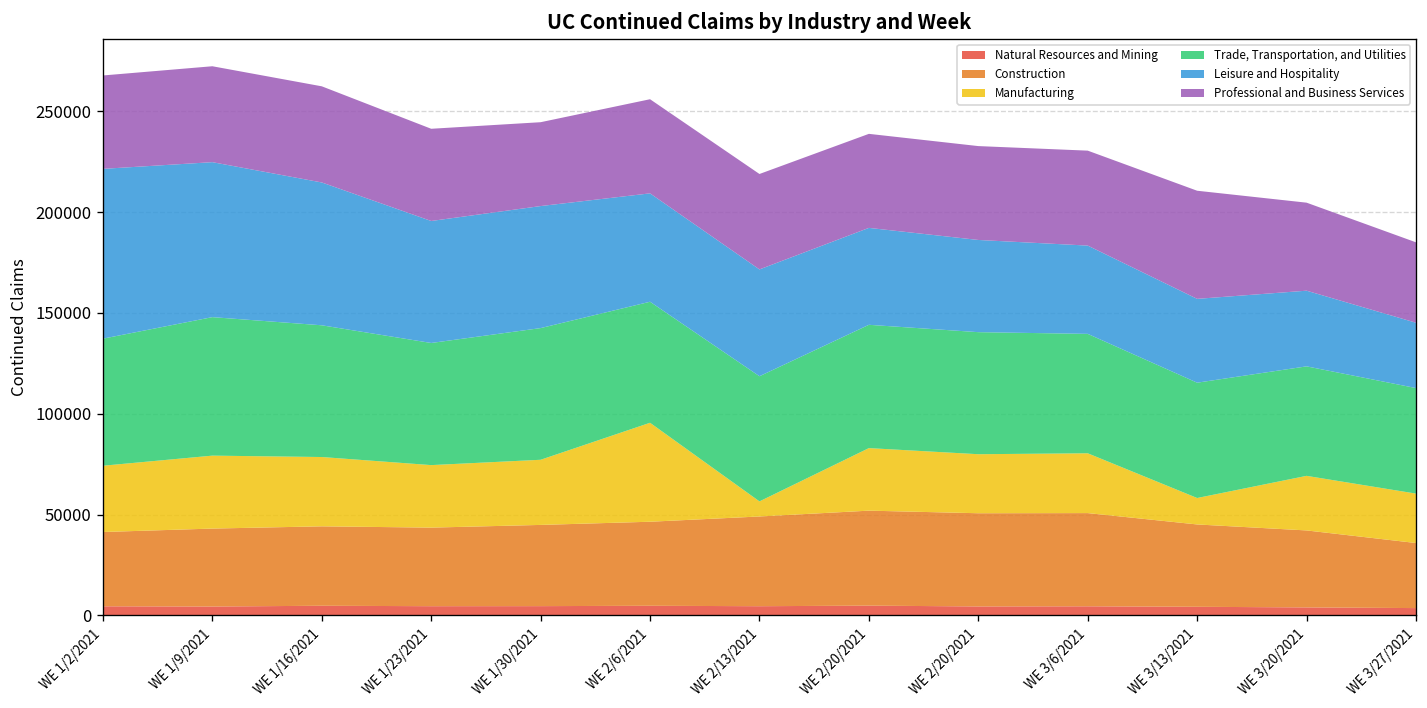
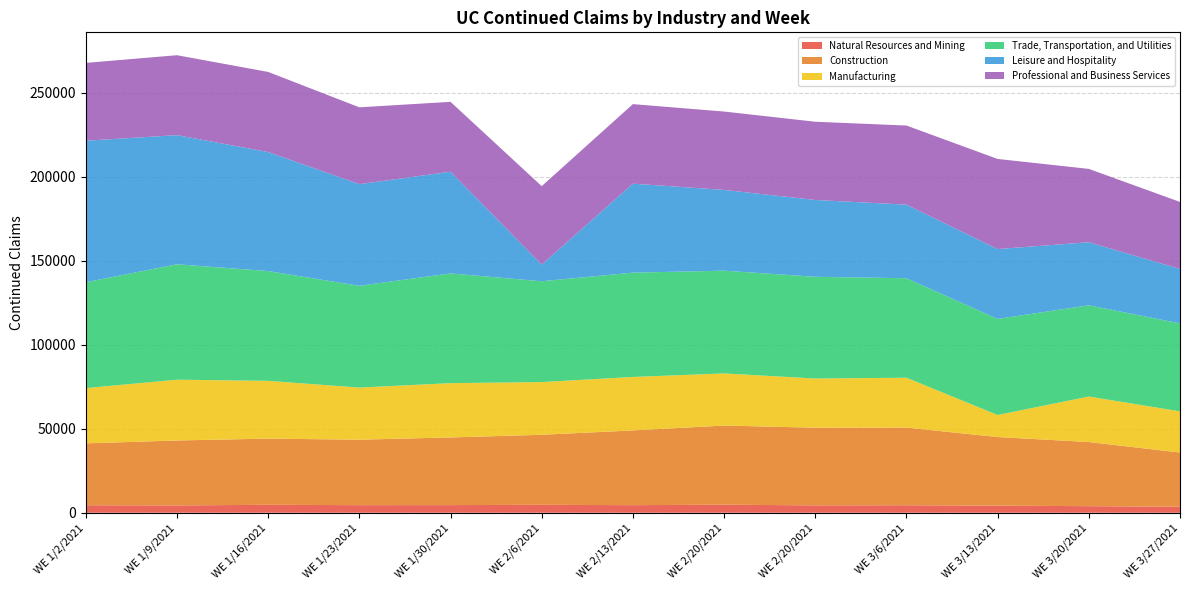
Manufacturing, WE 2/6/2021: 49000 -> 31000
Leisure and Hospitality, WE 2/6/2021: 54000 -> 10000
Manufacturing, WE 2/13/2021: 7000 -> 32000
